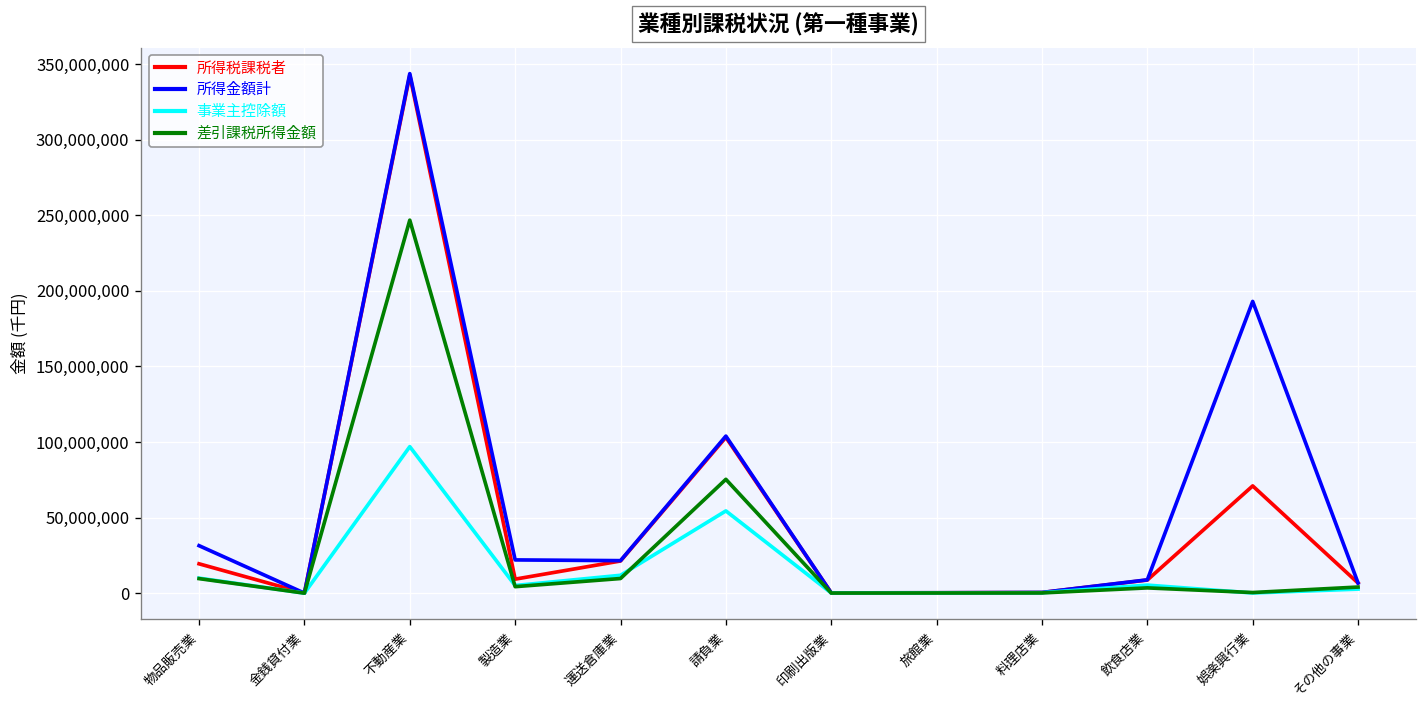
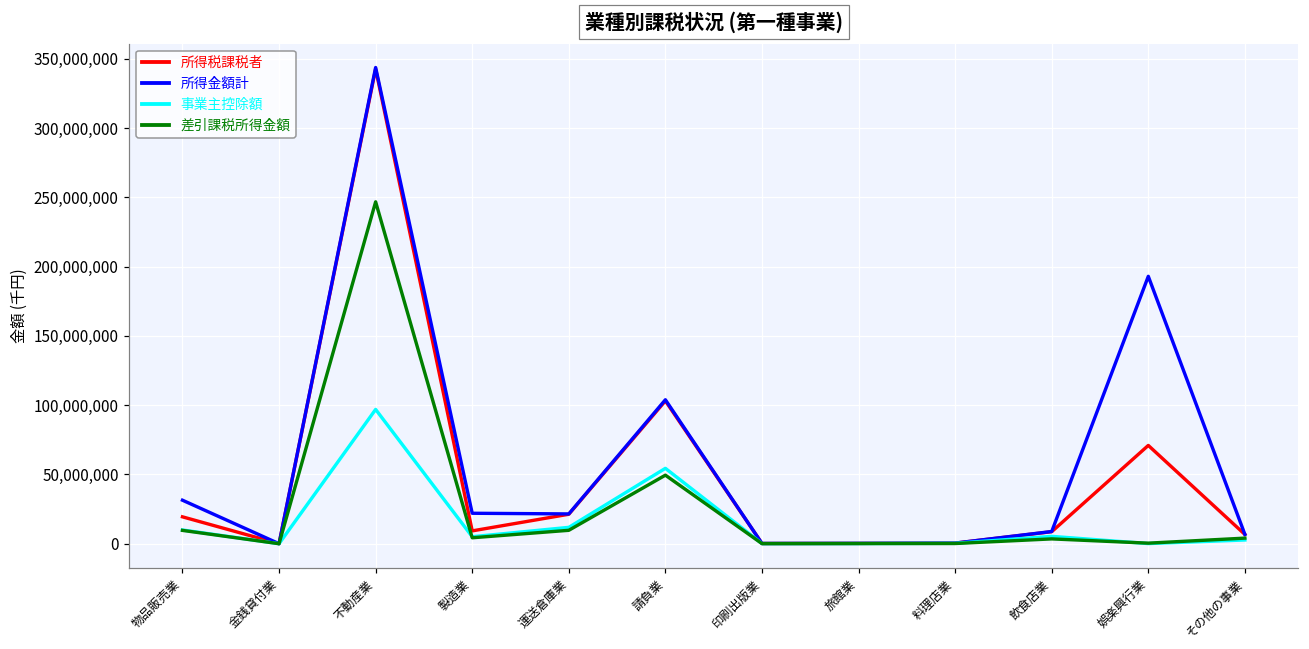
差引課税所得金額, 請負業: 75,000,000 -> 49,000,000
